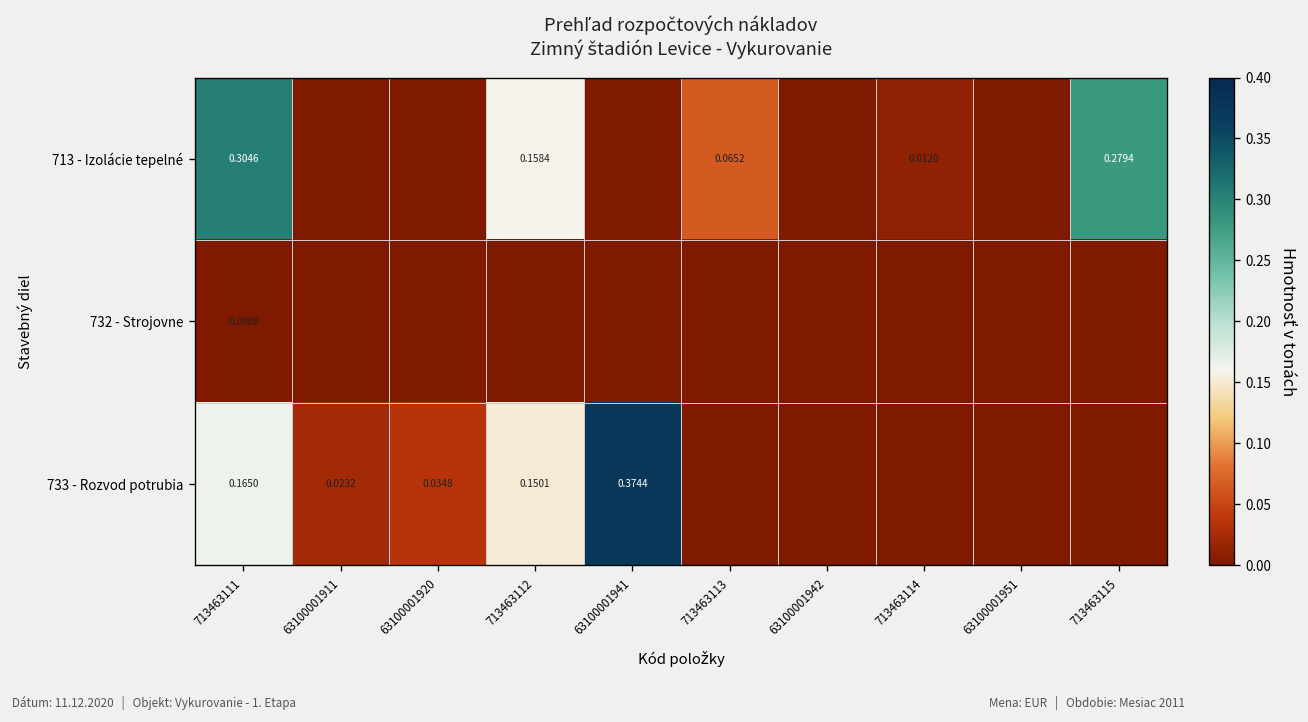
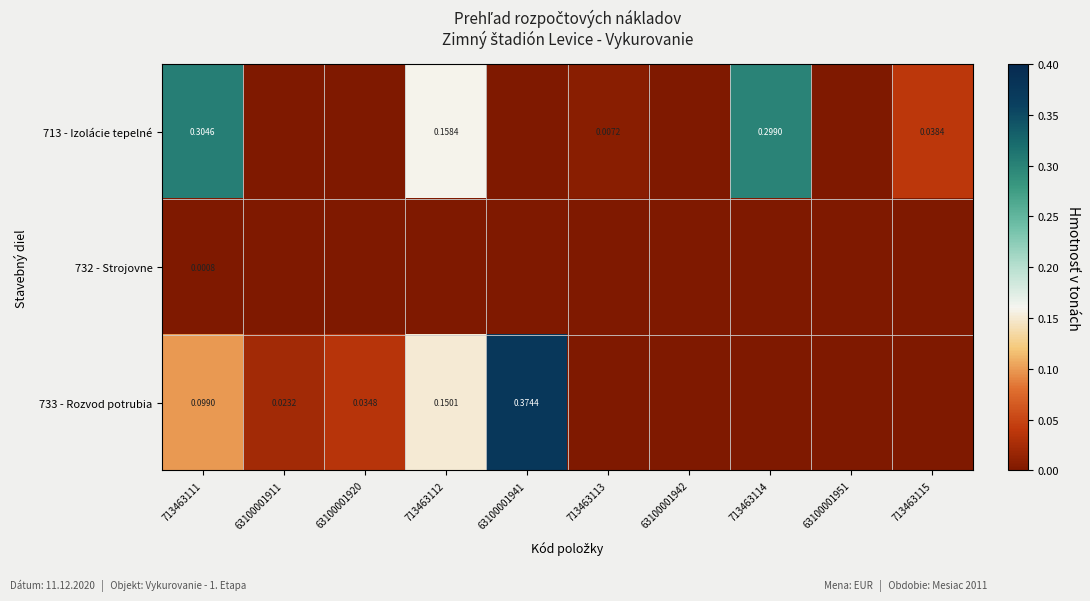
713 - Izolácie tepelné, 713463113: 0.0652 -> 0.0072
713 - Izolácie tepelné, 713463114: 0.0120 -> 0.2990
713 - Izolácie tepelné, 713463115: 0.2794 -> 0.0384
733 - Rozvod potrubia, 713463111: 0.1650 -> 0.0990
